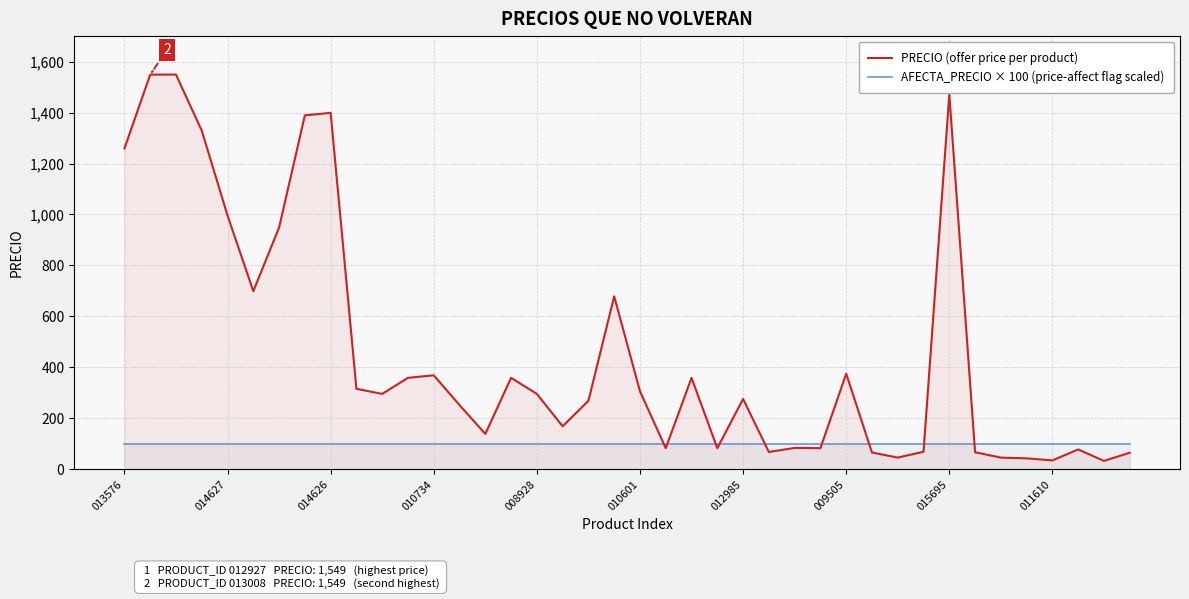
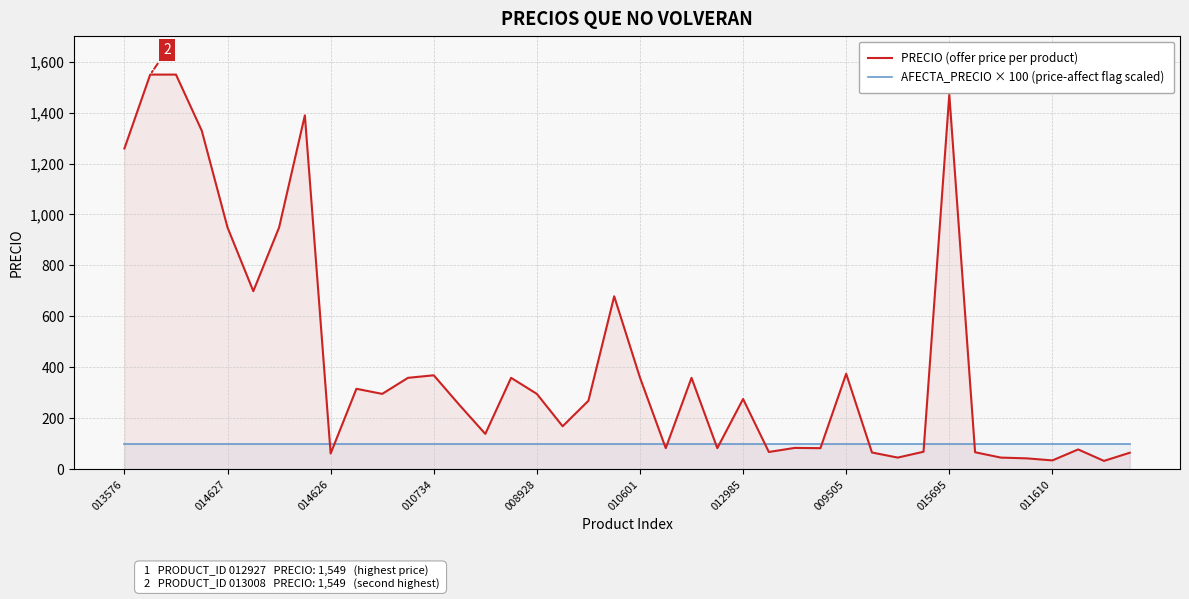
PRECIO (offer price per product), 014627: 1,000 -> 950
PRECIO (offer price per product), 014626: 1,400 -> 60
PRECIO (offer price per product), 010601: 310 -> 360
